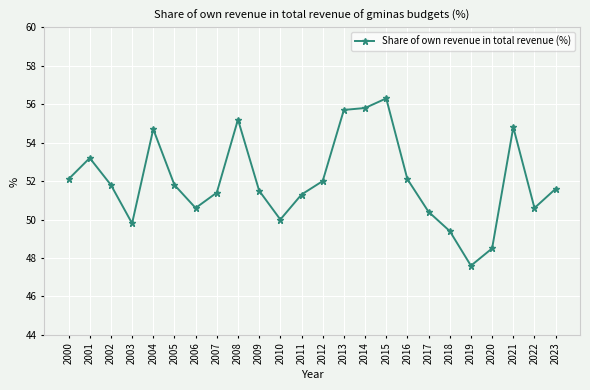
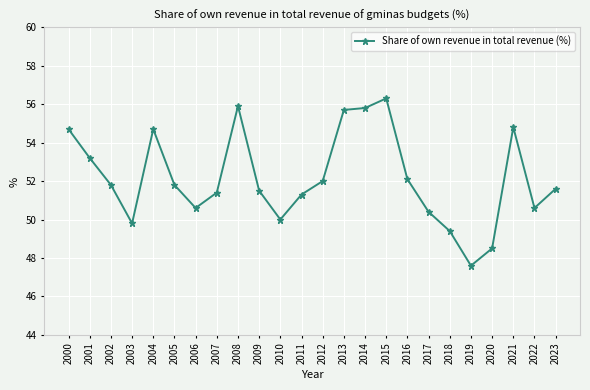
2000: 52.1 -> 54.7
2008: 55.2 -> 55.9
